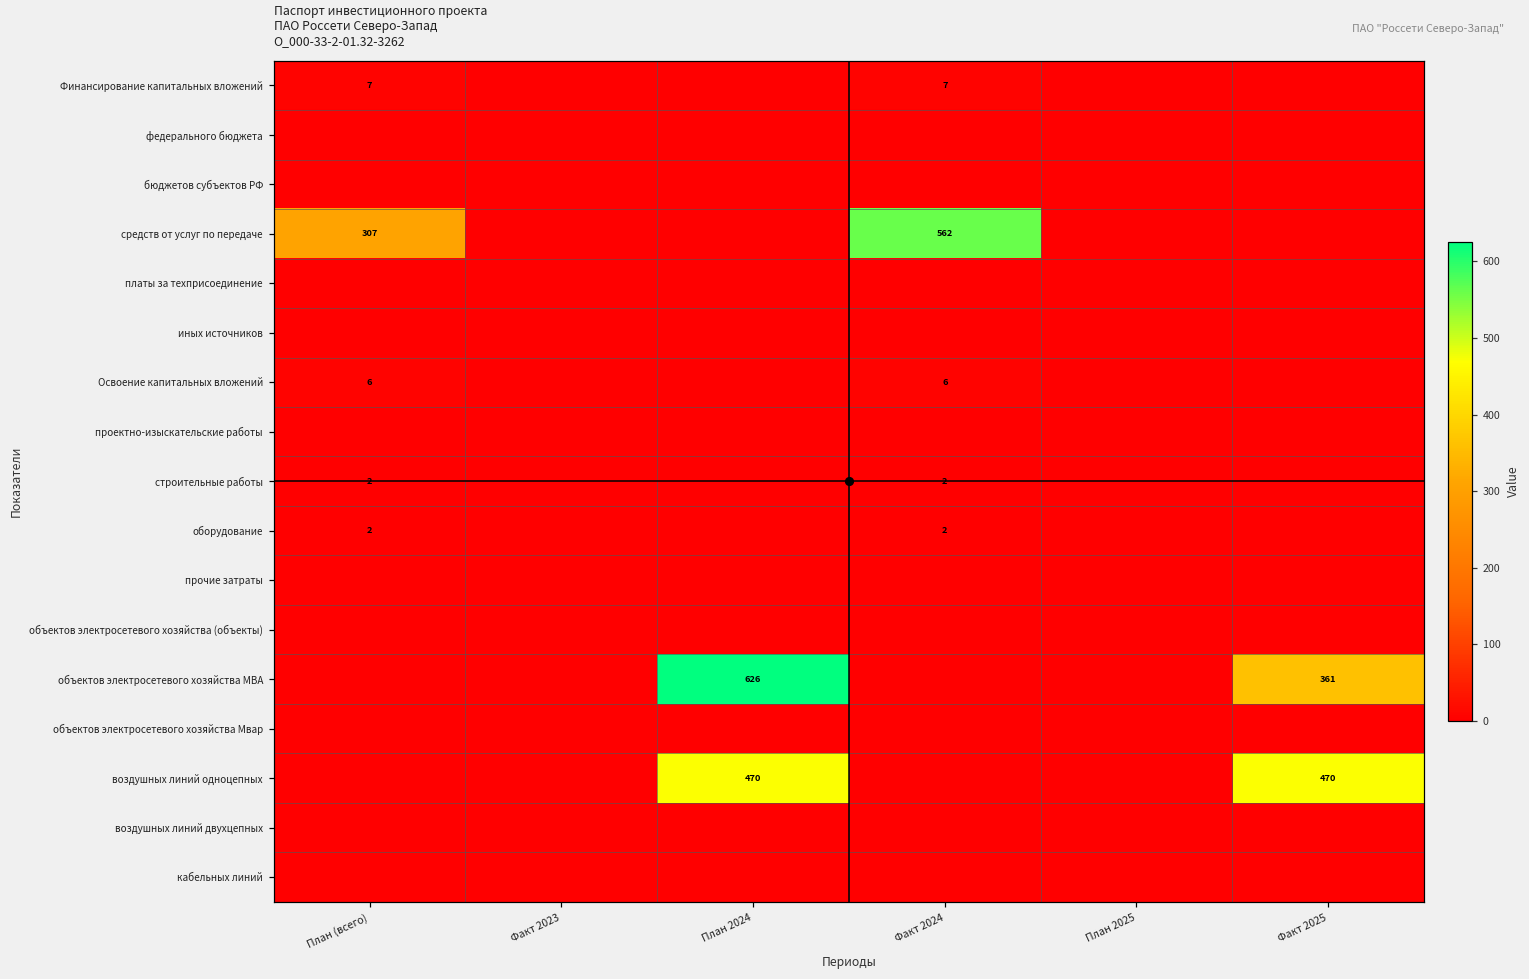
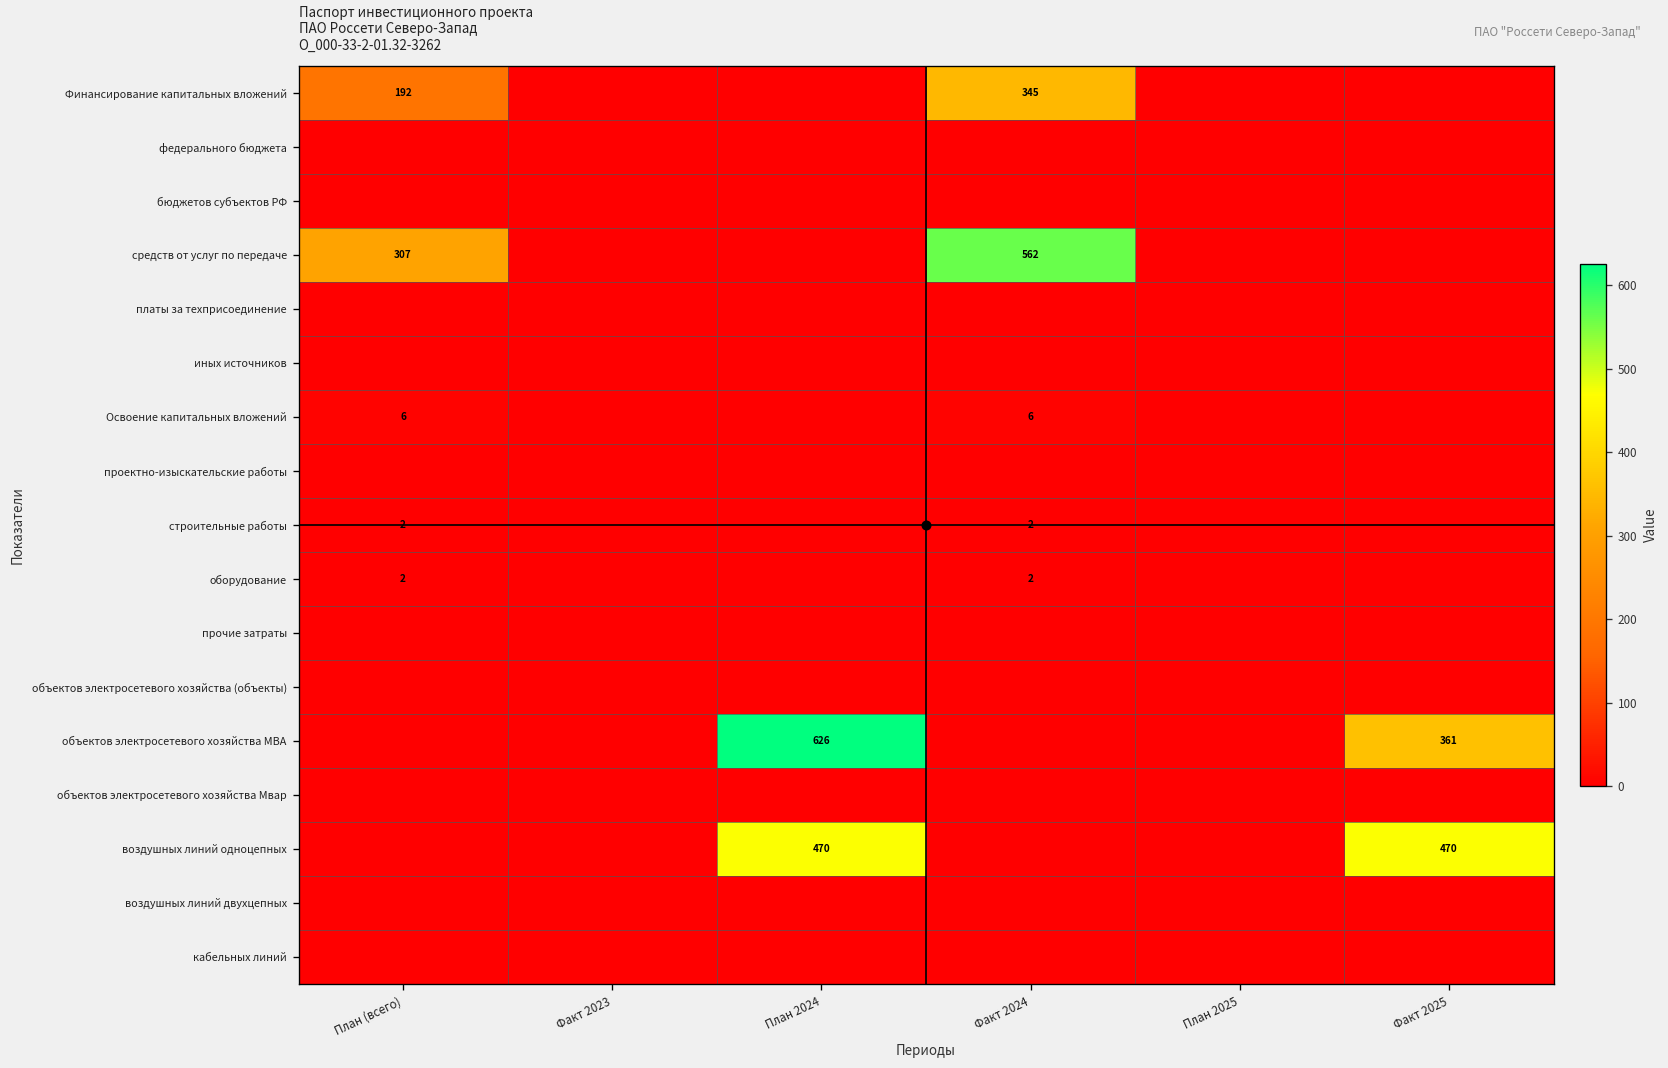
Финансирование капитальных вложений, План (всего): 7 -> 192
Финансирование капитальных вложений, Факт 2024: 7 -> 345
